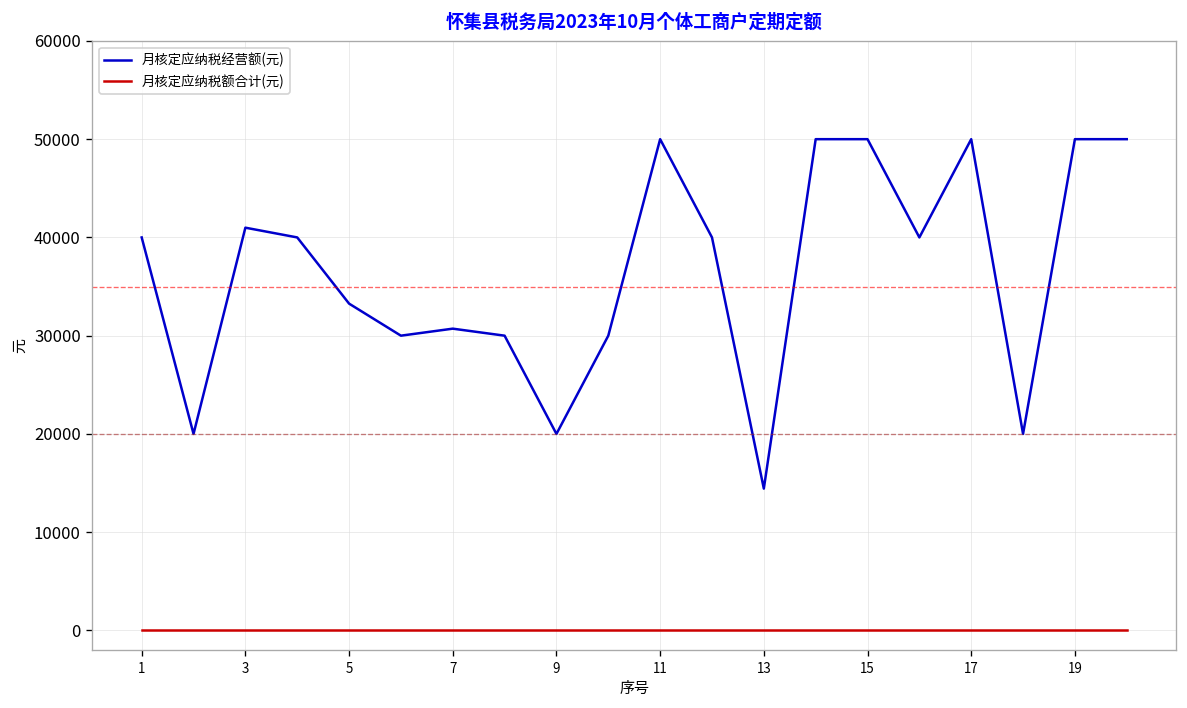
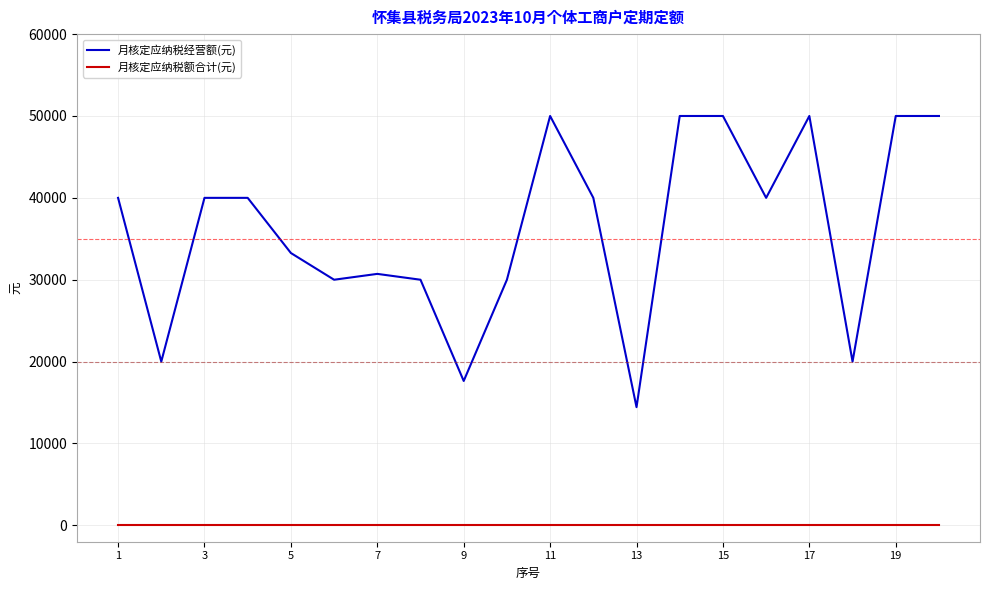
月核定应纳税经营额(元), 3: 41000 -> 40000
月核定应纳税经营额(元), 9: 20000 -> 18000
